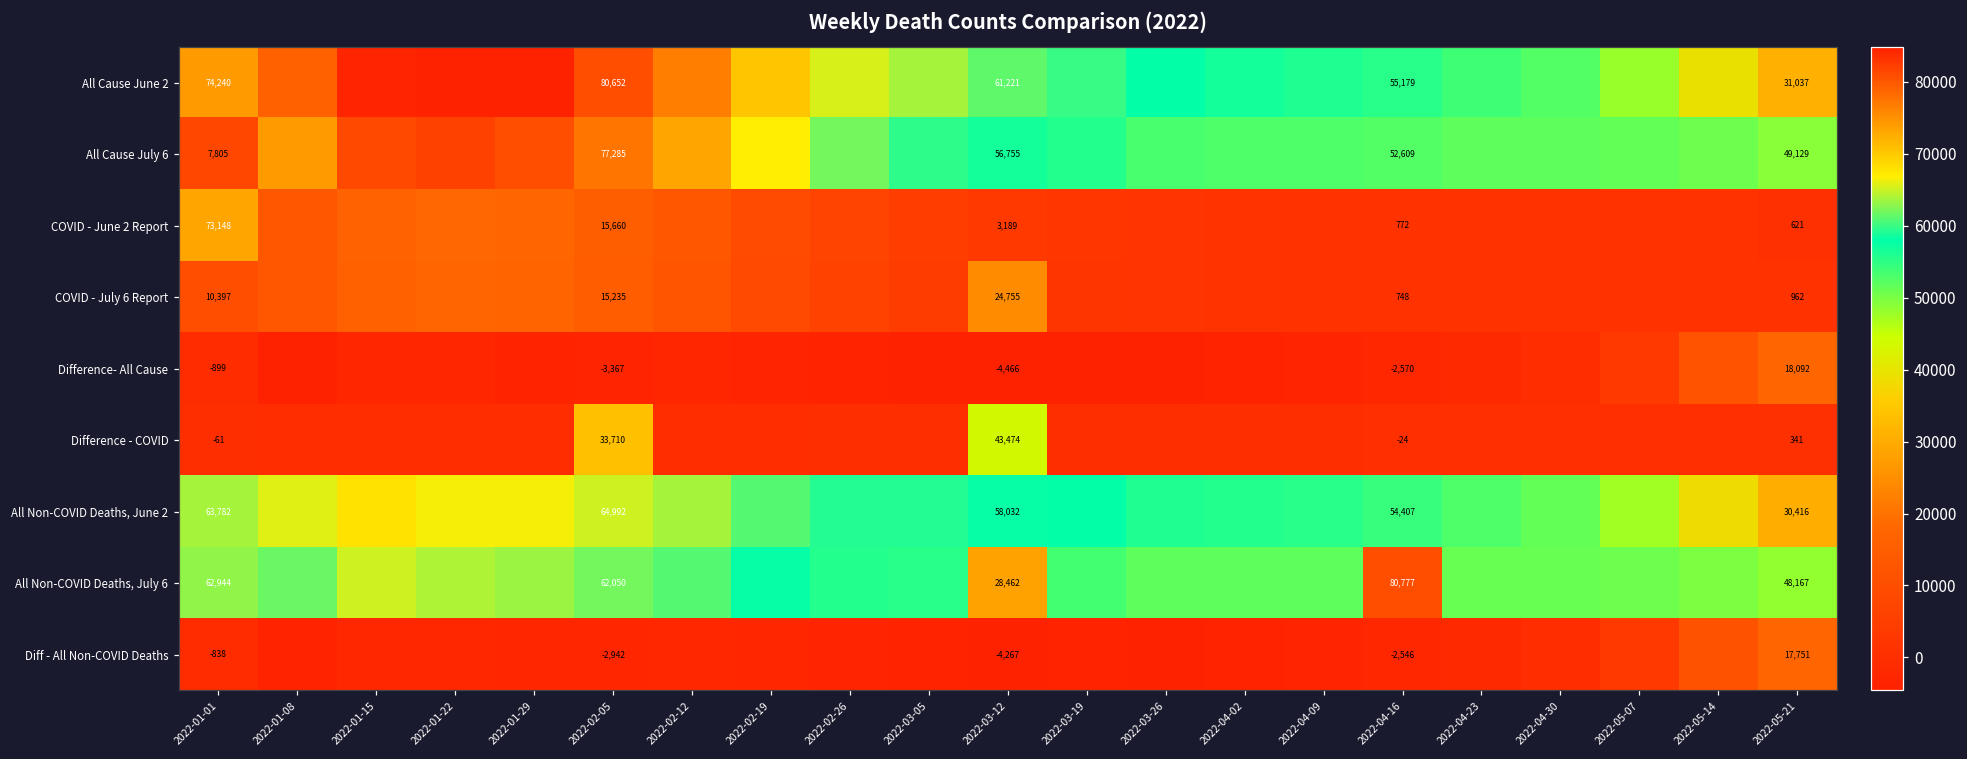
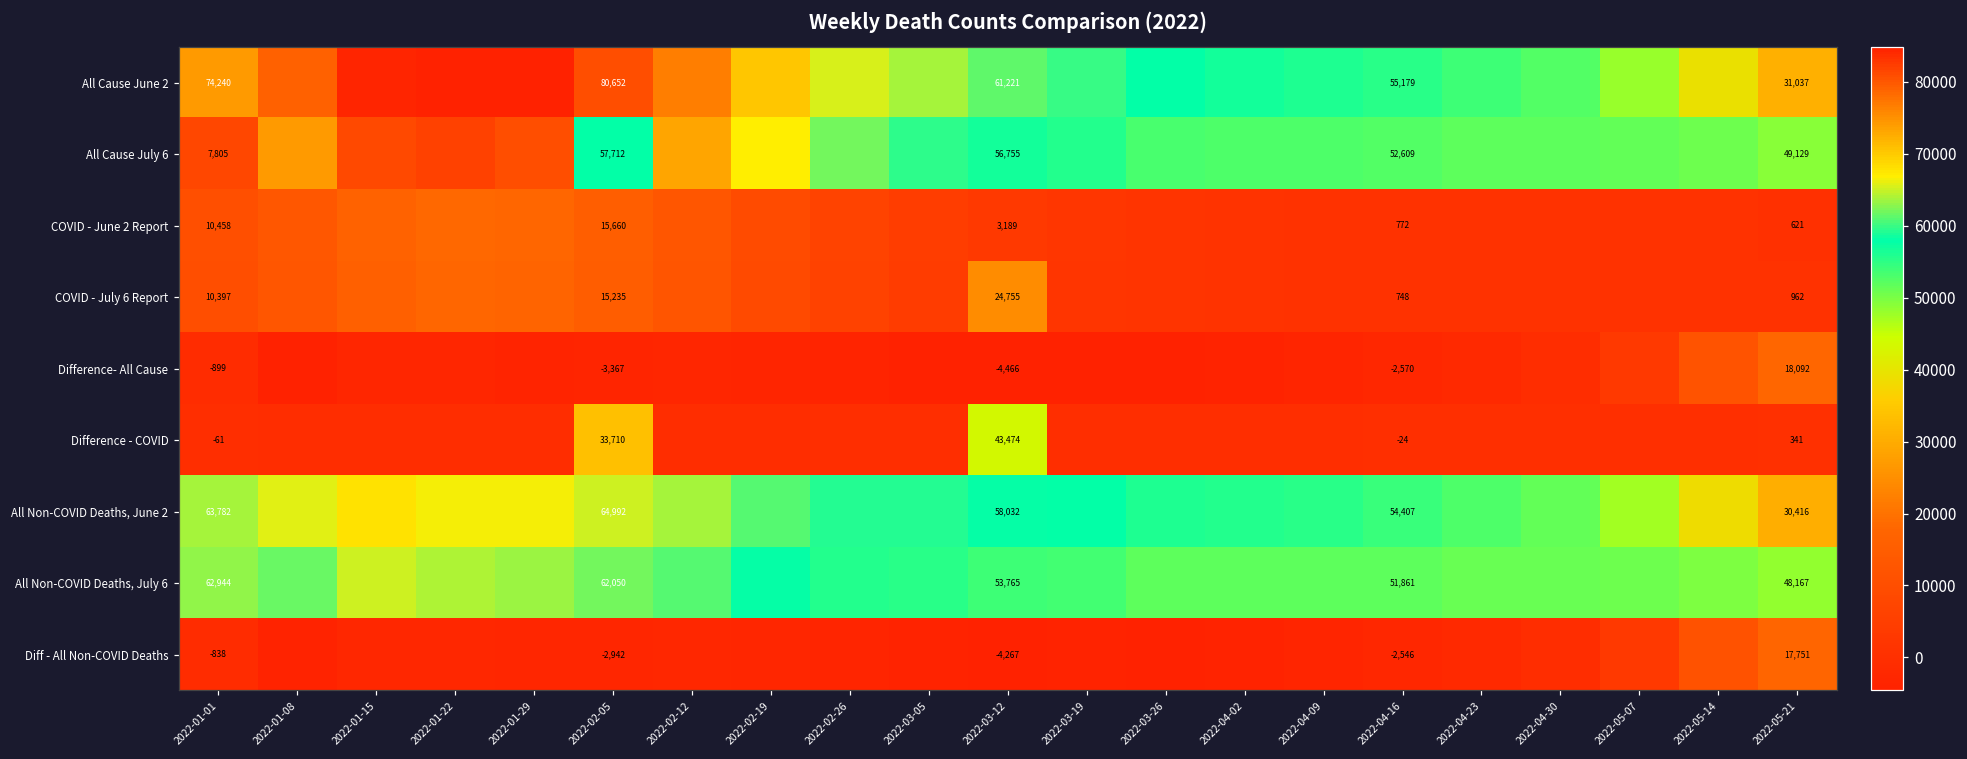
All Cause July 6, 2022-02-05: 77,285 -> 57,712
COVID - June 2 Report, 2022-01-01: 73,148 -> 10,458
All Non-COVID Deaths, July 6, 2022-03-12: 28,462 -> 53,765
All Non-COVID Deaths, July 6, 2022-04-16: 80,777 -> 51,861
